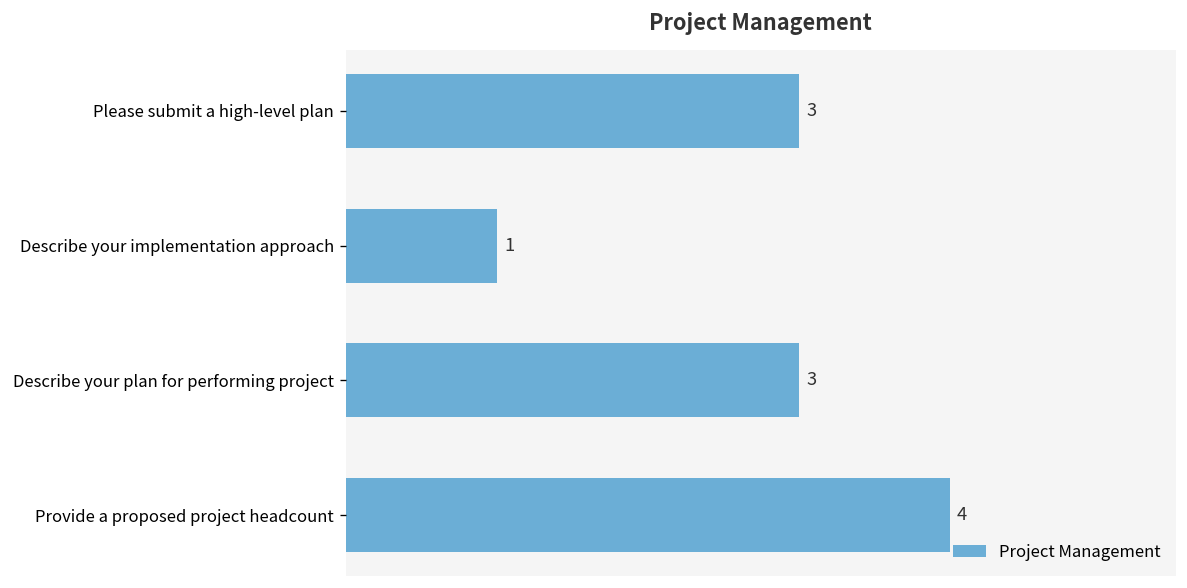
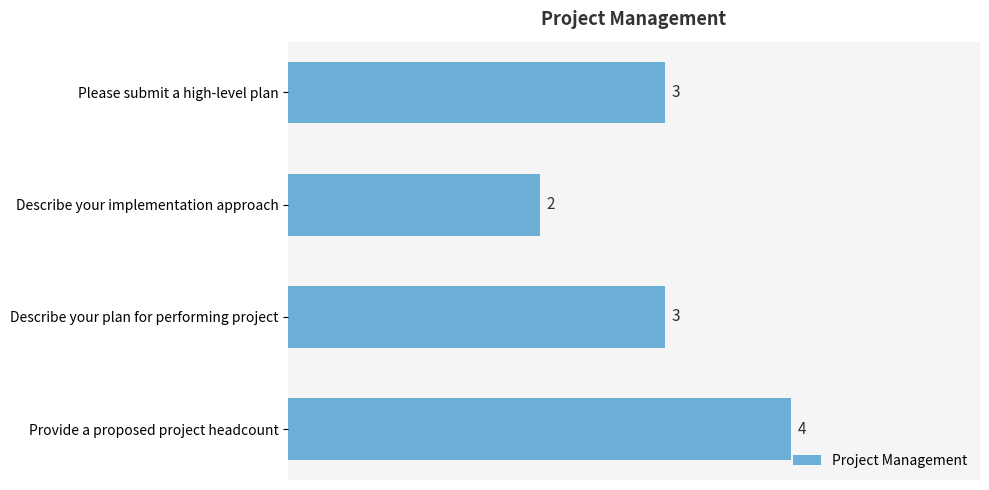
Describe your implementation approach: 1 -> 2
